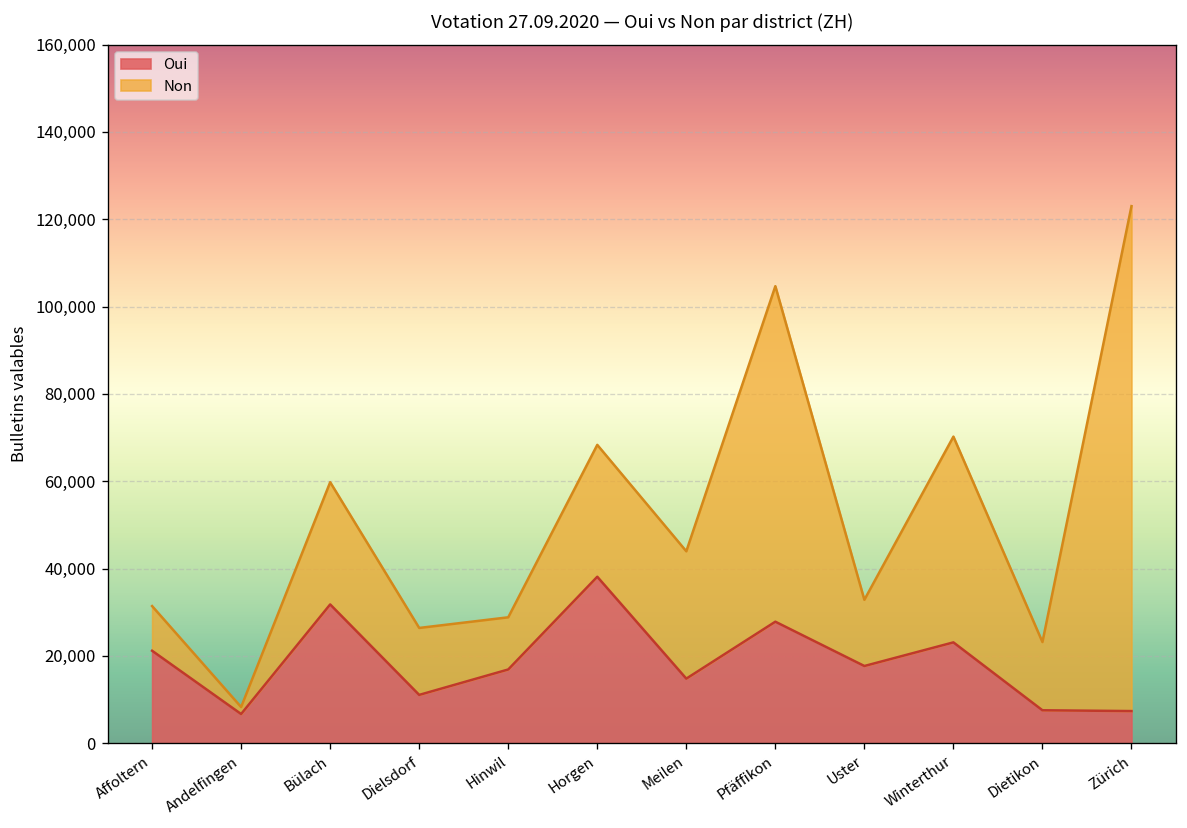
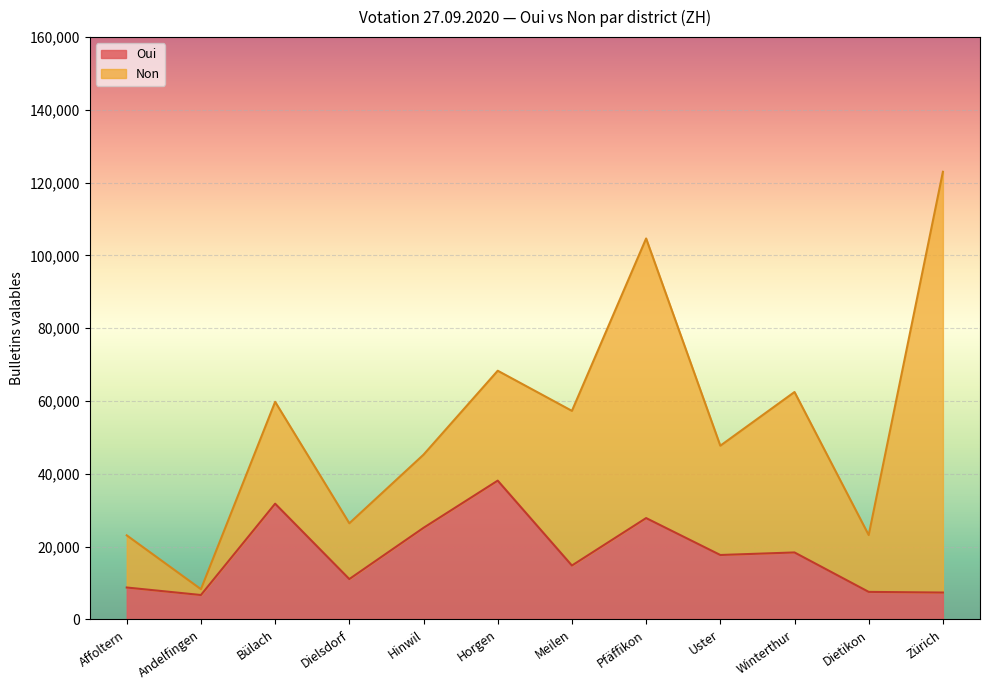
Oui, Affoltern: 21,000 -> 9,000
Non, Affoltern: 10,000 -> 14,000
Oui, Hinwil: 17,000 -> 25,000
Non, Hinwil: 12,000 -> 20,000
Non, Meilen: 29,000 -> 42,000
Non, Uster: 15,000 -> 30,000
Oui, Winterthur: 23,000 -> 18,000
Non, Winterthur: 47,000 -> 44,000
